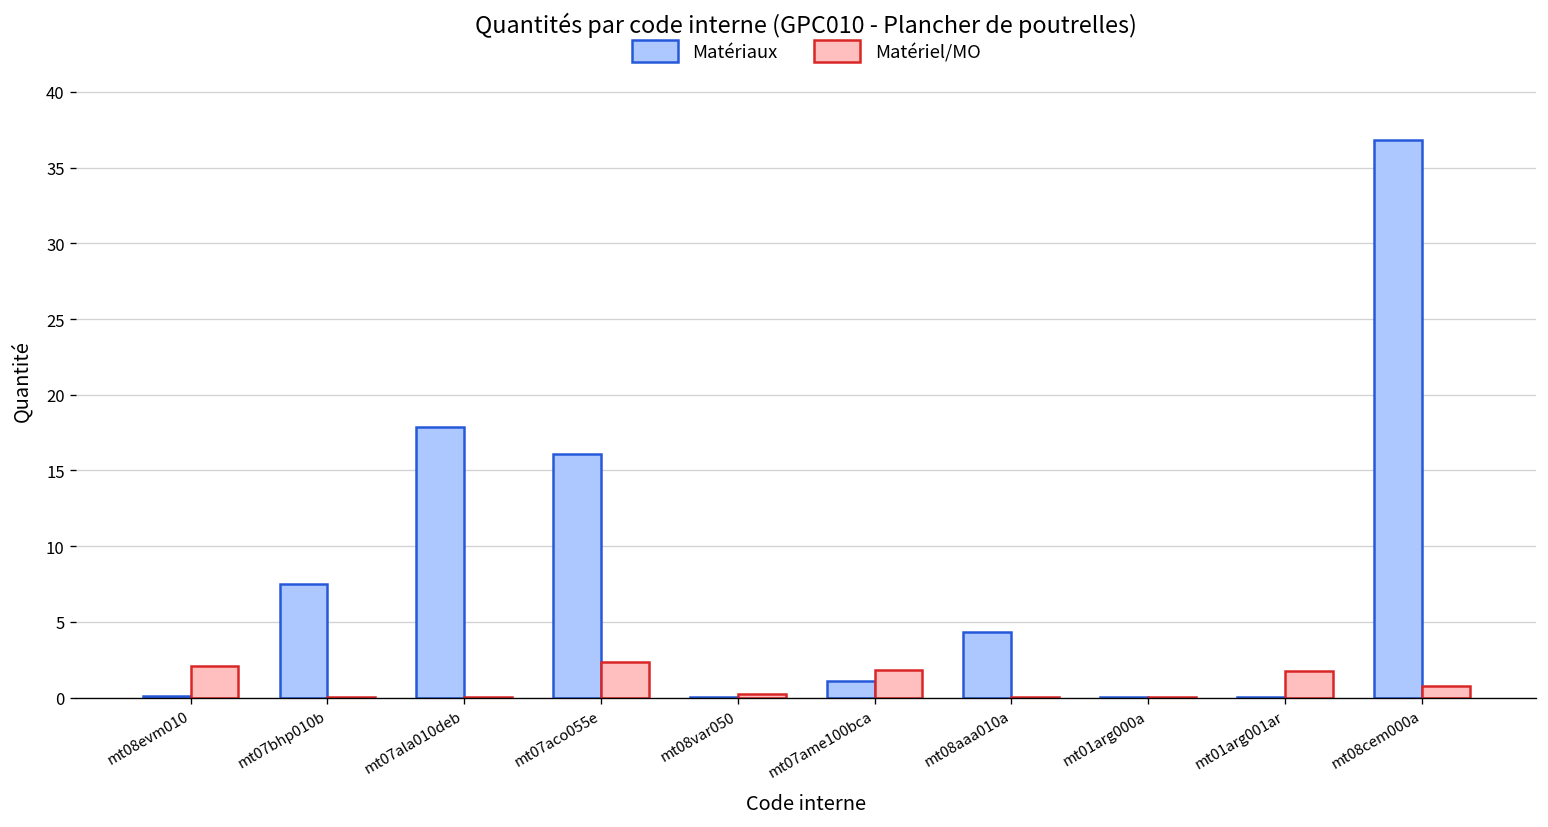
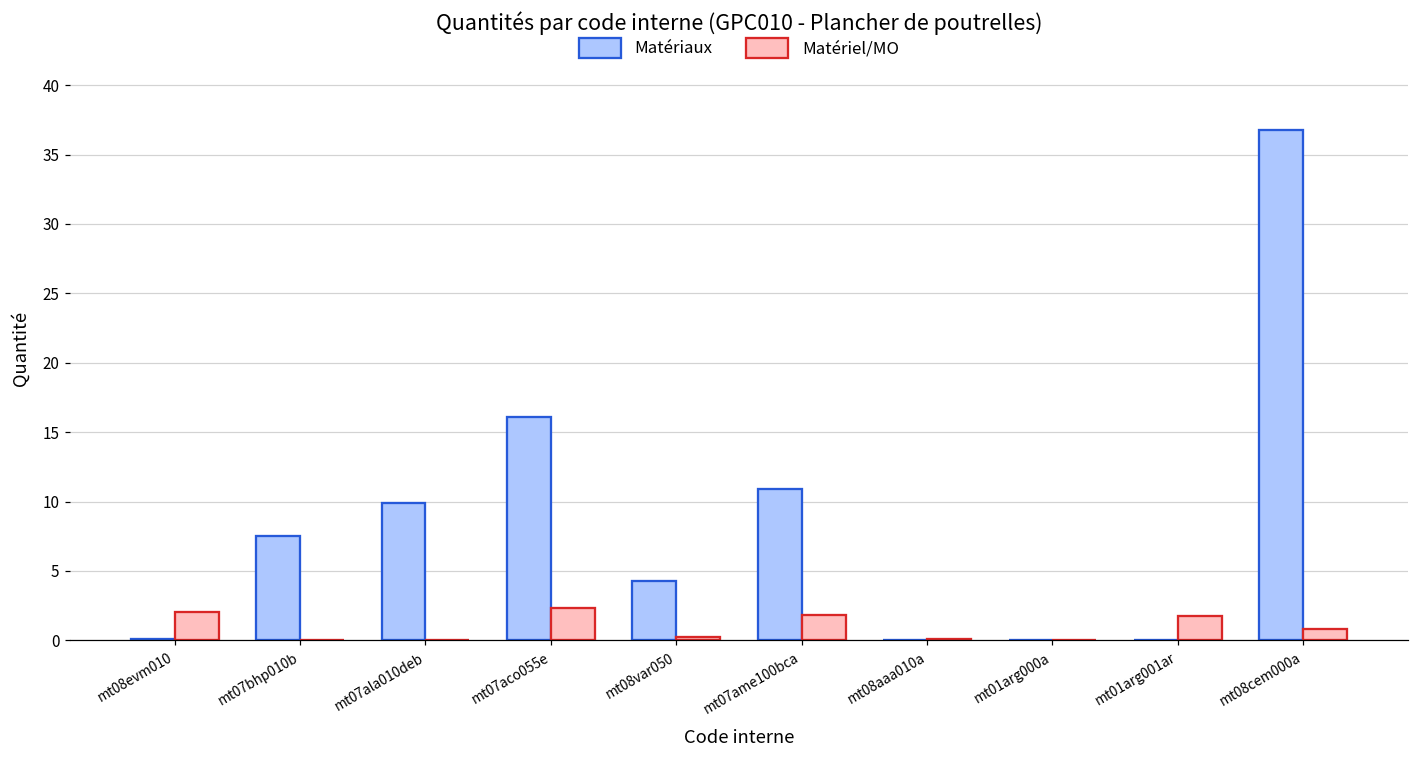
Matériaux, mt07ala010deb: 17.9 -> 9.9
Matériaux, mt08var050: 0.0 -> 4.2
Matériaux, mt07ame100bca: 1.1 -> 10.9
Matériaux, mt08aaa010a: 4.3 -> 0.0
